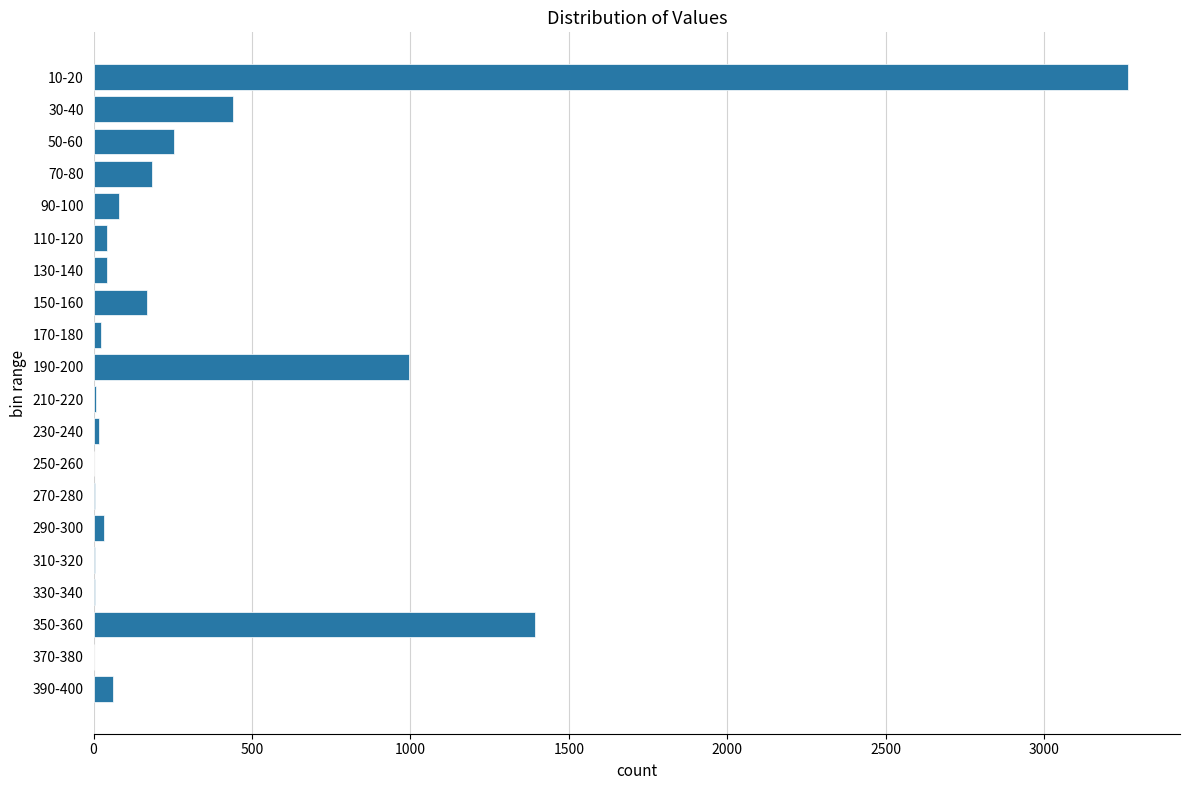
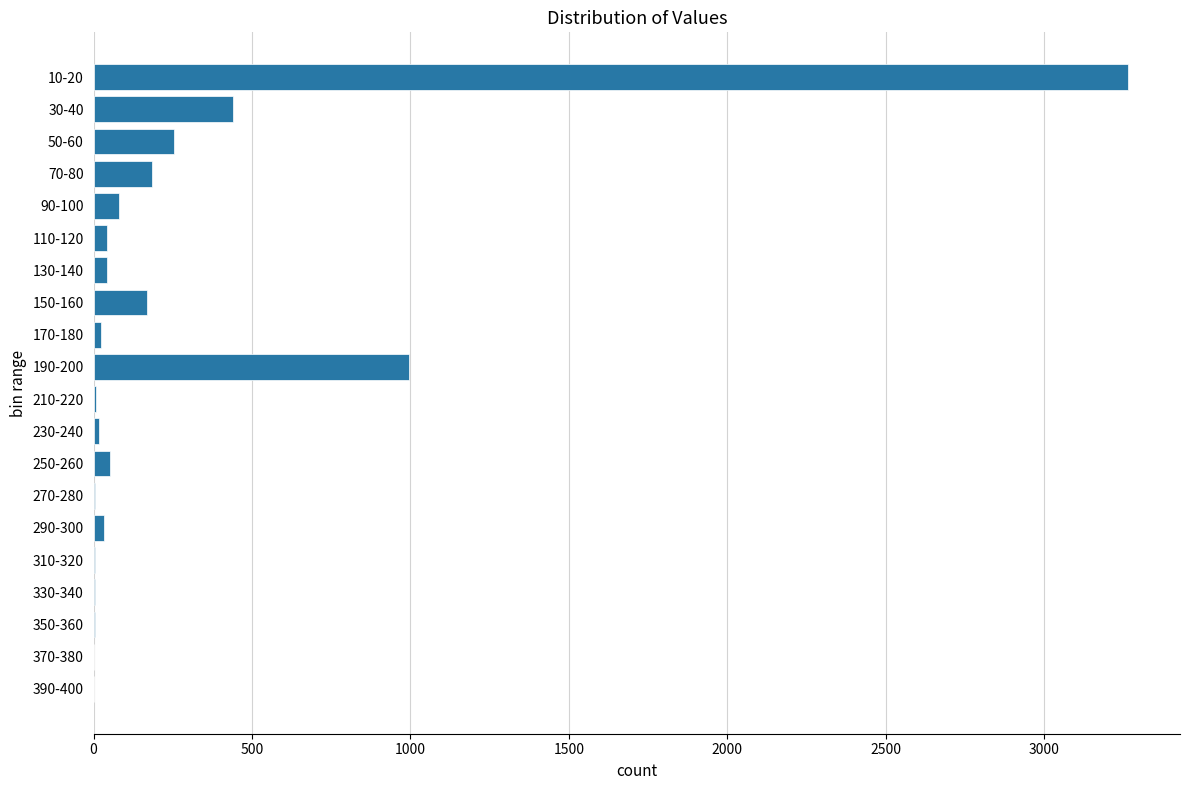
250-260: 0 -> 50
350-360: 1400 -> 0
390-400: 60 -> 0
